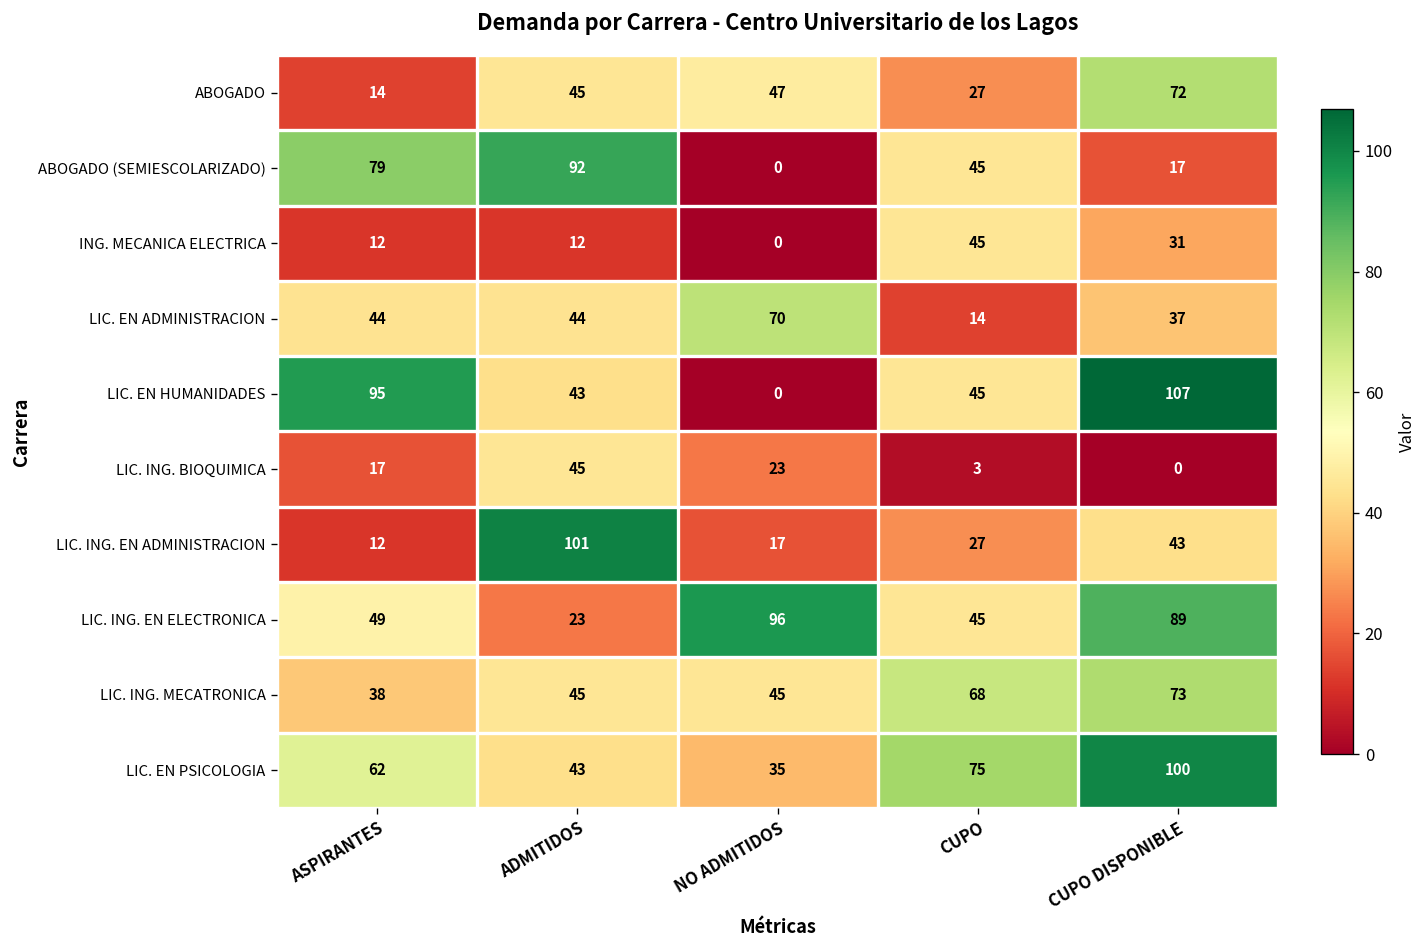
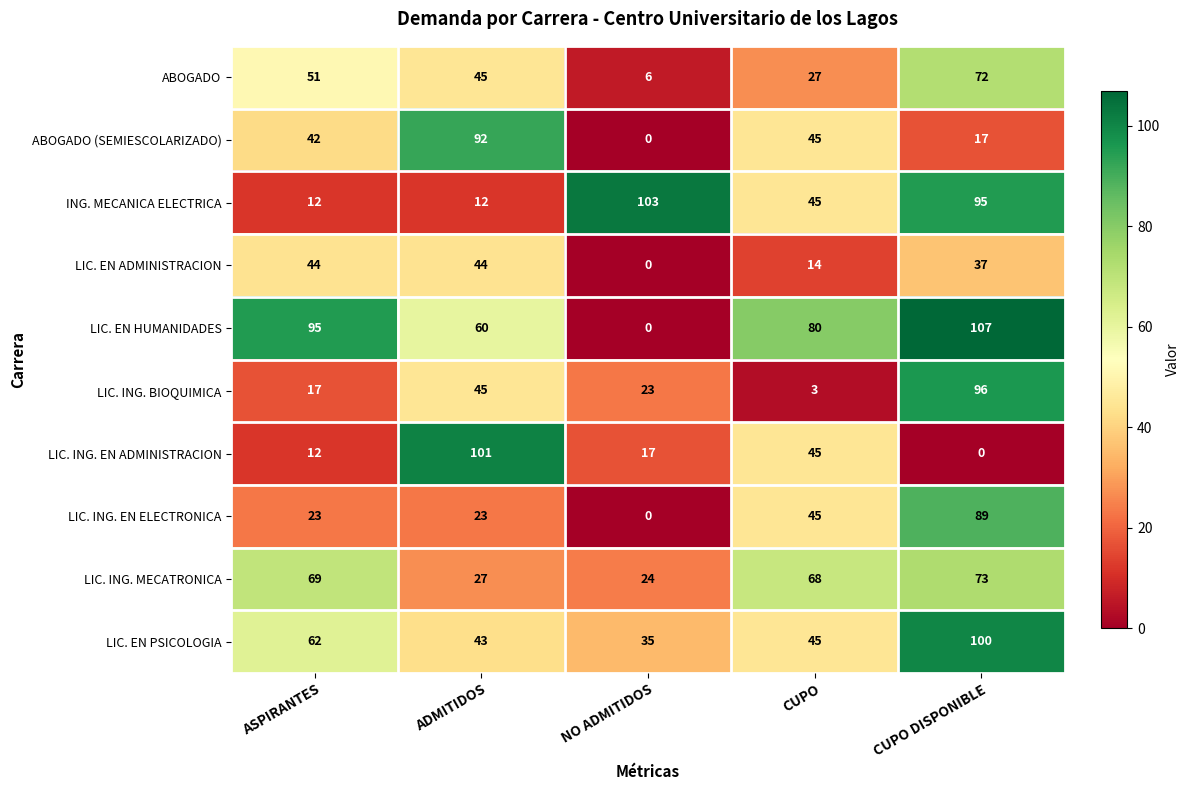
ABOGADO, ASPIRANTES: 14 -> 51
ABOGADO, NO ADMITIDOS: 47 -> 6
ABOGADO (SEMIESCOLARIZADO), ASPIRANTES: 79 -> 42
ING. MECANICA ELECTRICA, NO ADMITIDOS: 0 -> 103
ING. MECANICA ELECTRICA, CUPO DISPONIBLE: 31 -> 95
LIC. EN ADMINISTRACION, NO ADMITIDOS: 70 -> 0
LIC. EN HUMANIDADES, ADMITIDOS: 43 -> 60
LIC. EN HUMANIDADES, CUPO: 45 -> 80
LIC. ING. BIOQUIMICA, CUPO DISPONIBLE: 0 -> 96
LIC. ING. EN ADMINISTRACION, CUPO: 27 -> 45
LIC. ING. EN ADMINISTRACION, CUPO DISPONIBLE: 43 -> 0
LIC. ING. EN ELECTRONICA, ASPIRANTES: 49 -> 23
LIC. ING. EN ELECTRONICA, NO ADMITIDOS: 96 -> 0
LIC. ING. MECATRONICA, ASPIRANTES: 38 -> 69
LIC. ING. MECATRONICA, ADMITIDOS: 45 -> 27
LIC. ING. MECATRONICA, NO ADMITIDOS: 45 -> 24
LIC. EN PSICOLOGIA, CUPO: 75 -> 45
